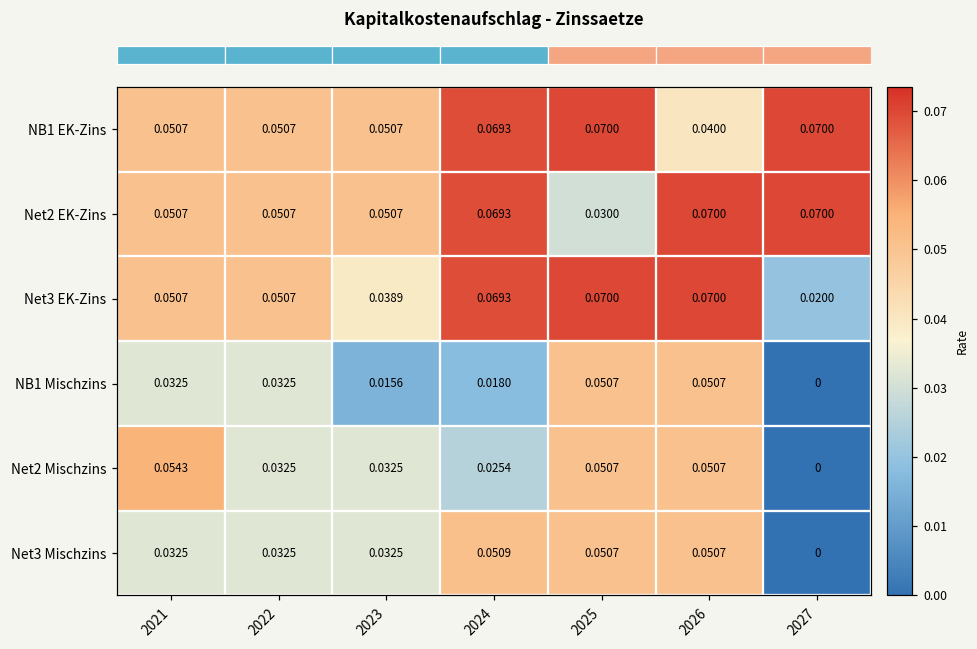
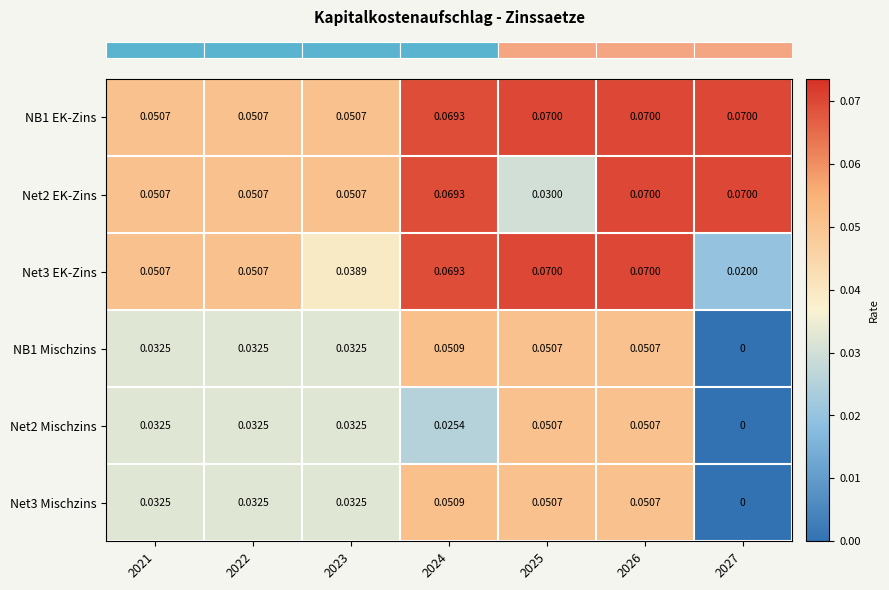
NB1 EK-Zins, 2026: 0.0400 -> 0.0700
NB1 Mischzins, 2023: 0.0156 -> 0.0325
NB1 Mischzins, 2024: 0.0180 -> 0.0509
Net2 Mischzins, 2021: 0.0543 -> 0.0325
